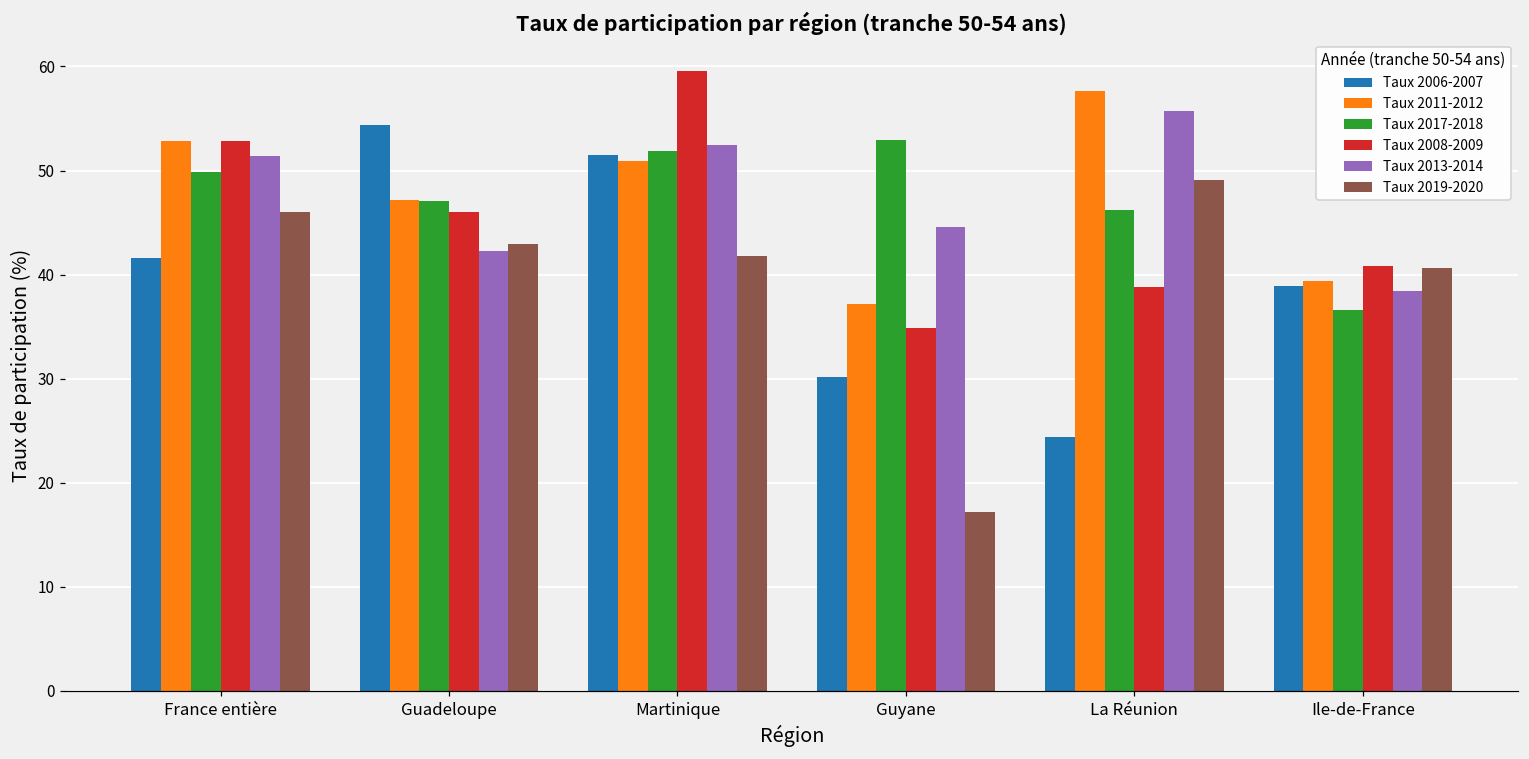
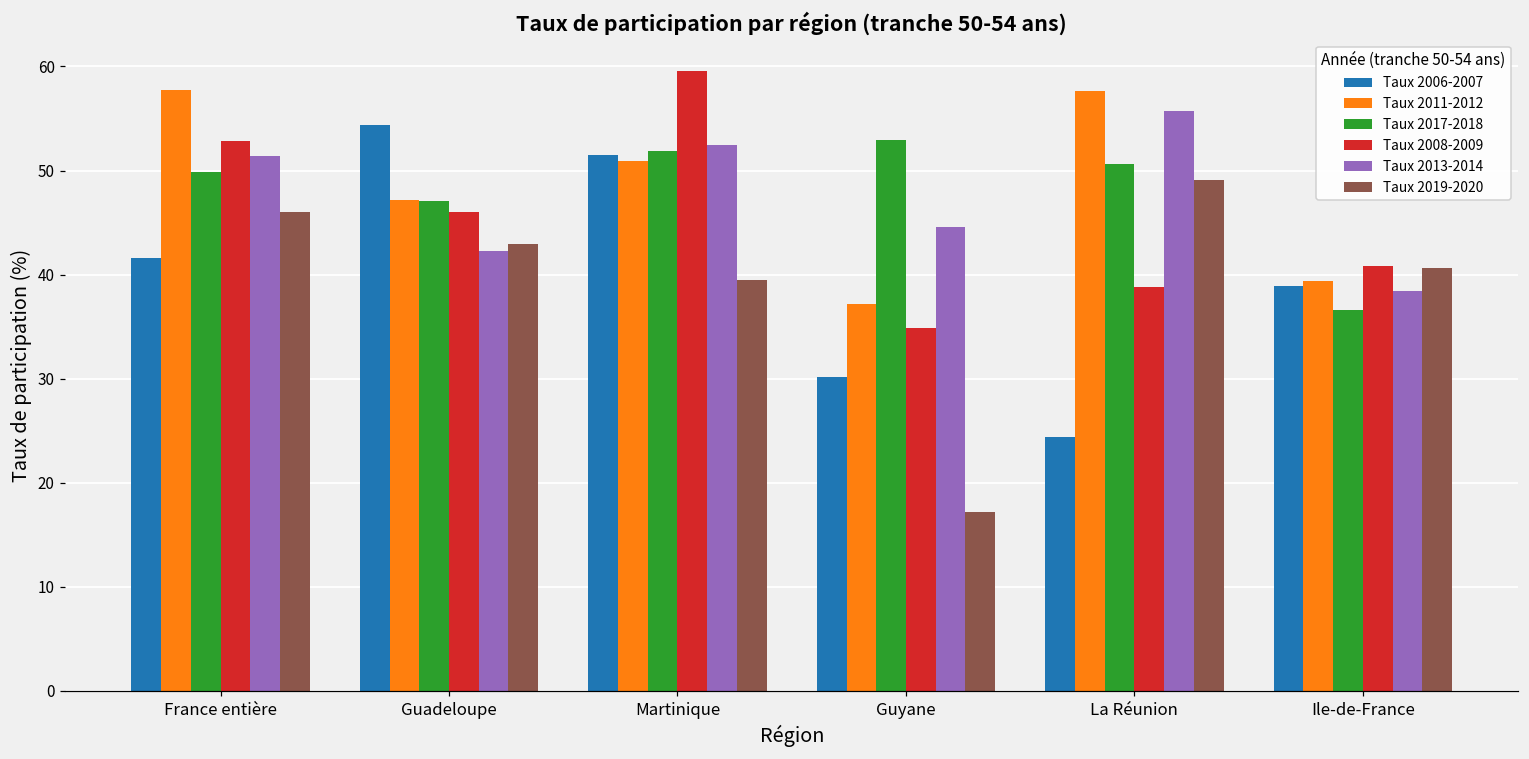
Taux 2011-2012, France entière: 53 -> 58
Taux 2019-2020, Martinique: 42 -> 40
Taux 2017-2018, La Réunion: 46 -> 51
